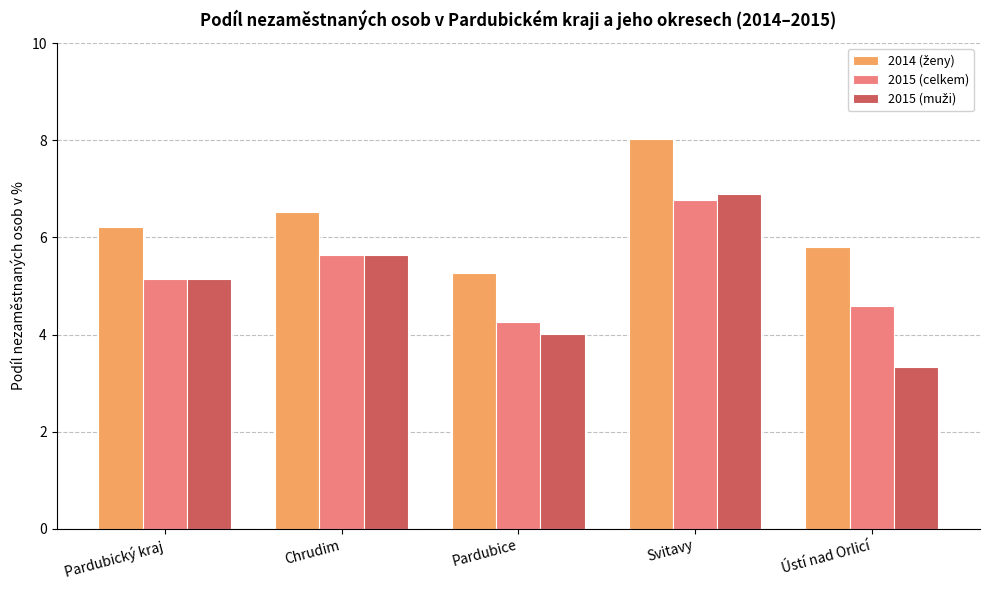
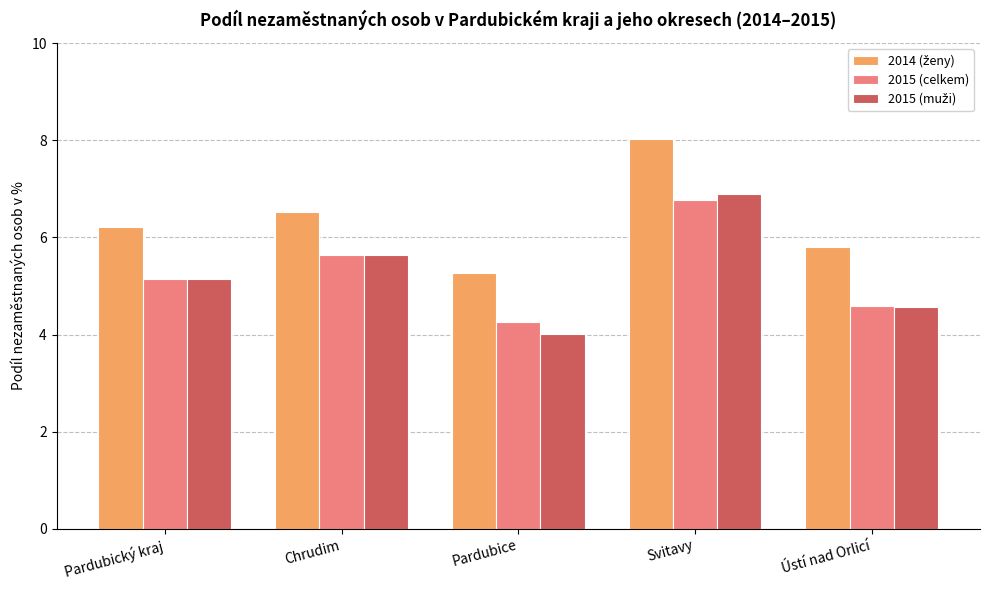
2015 (muži), Ústí nad Orlicí: 3.3 -> 4.6
